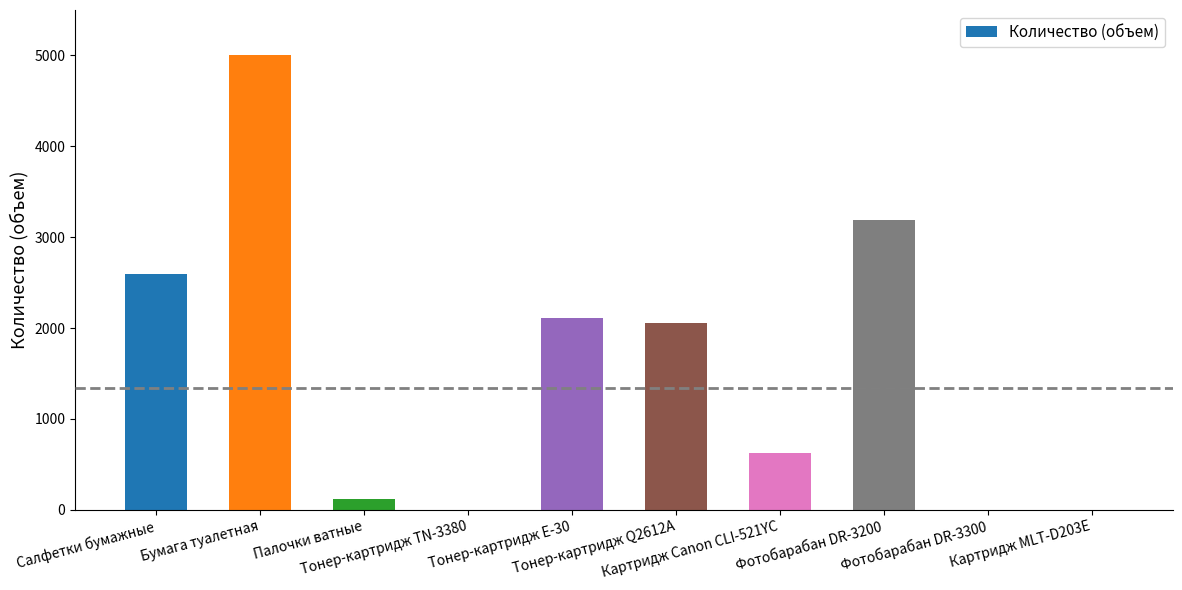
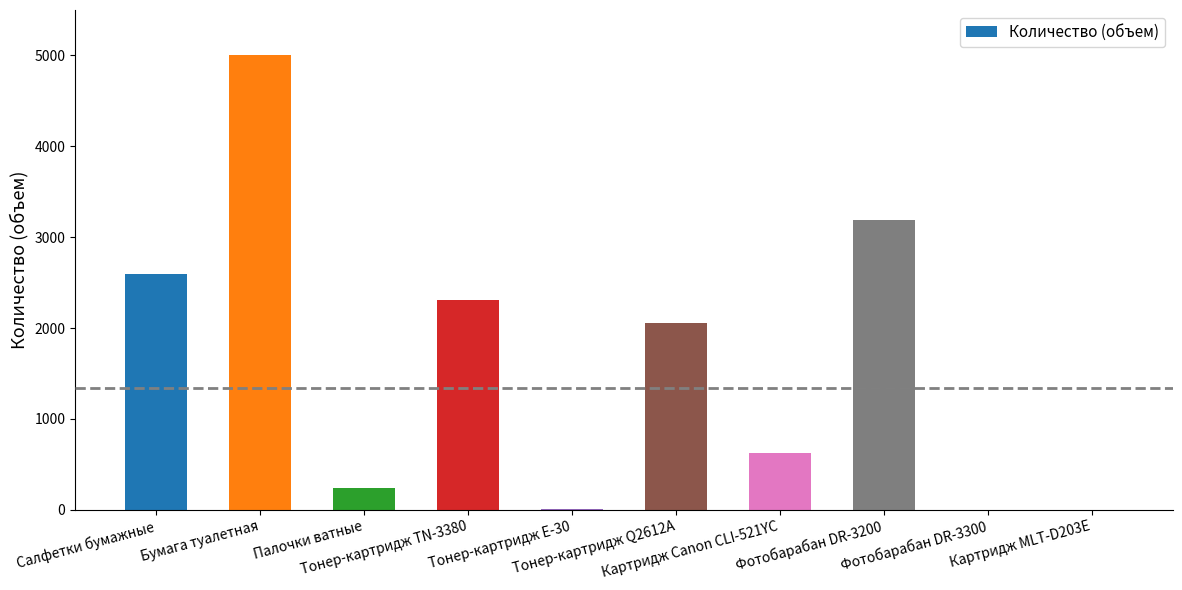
Палочки ватные: 100 -> 200
Тонер-картридж TN-3380: 0 -> 2300
Тонер-картридж E-30: 2100 -> 0
